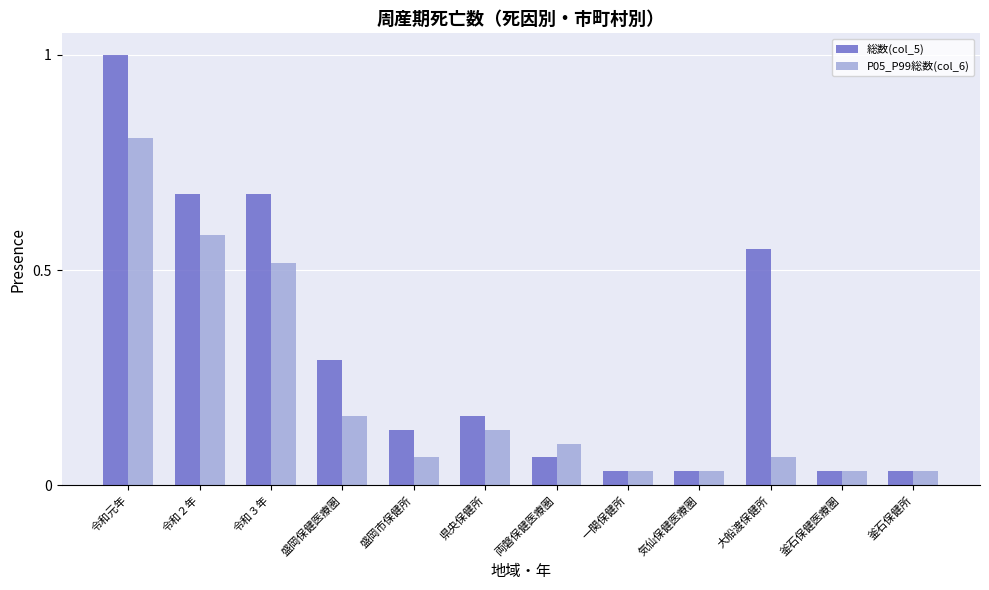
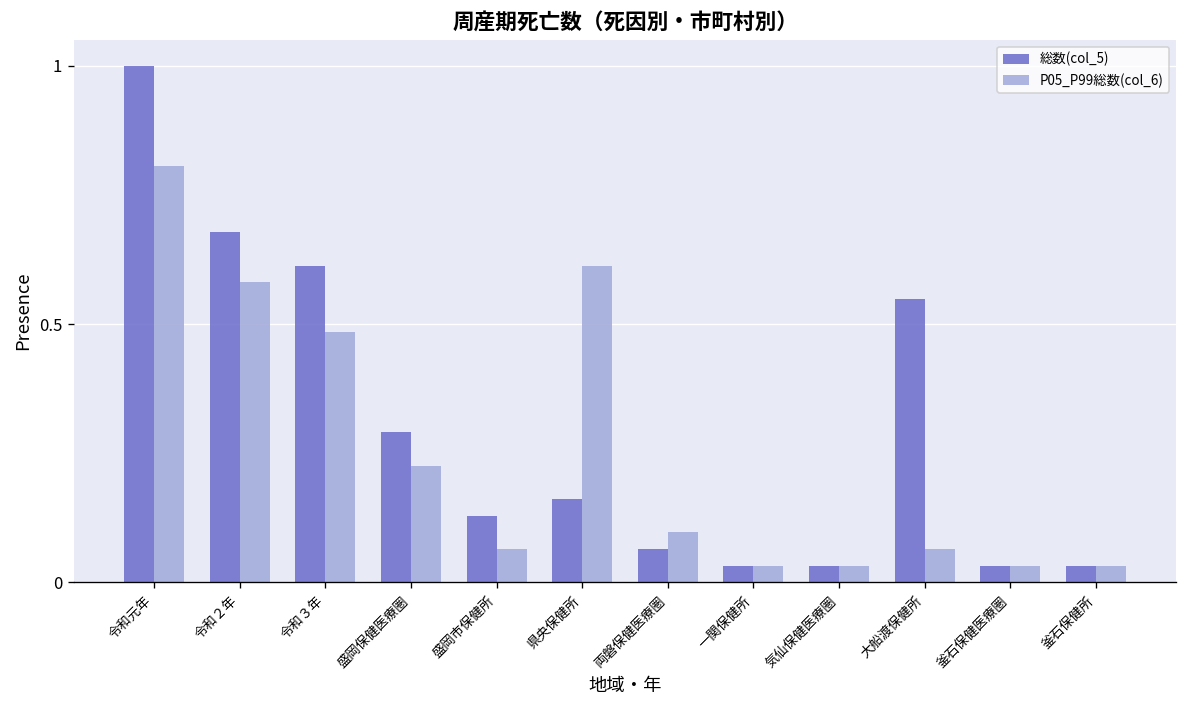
総数(col_5), 令和３年: 0.68 -> 0.61
P05_P99総数(col_6), 令和３年: 0.52 -> 0.48
P05_P99総数(col_6), 盛岡保健医療圏: 0.16 -> 0.23
P05_P99総数(col_6), 県央保健所: 0.13 -> 0.61
